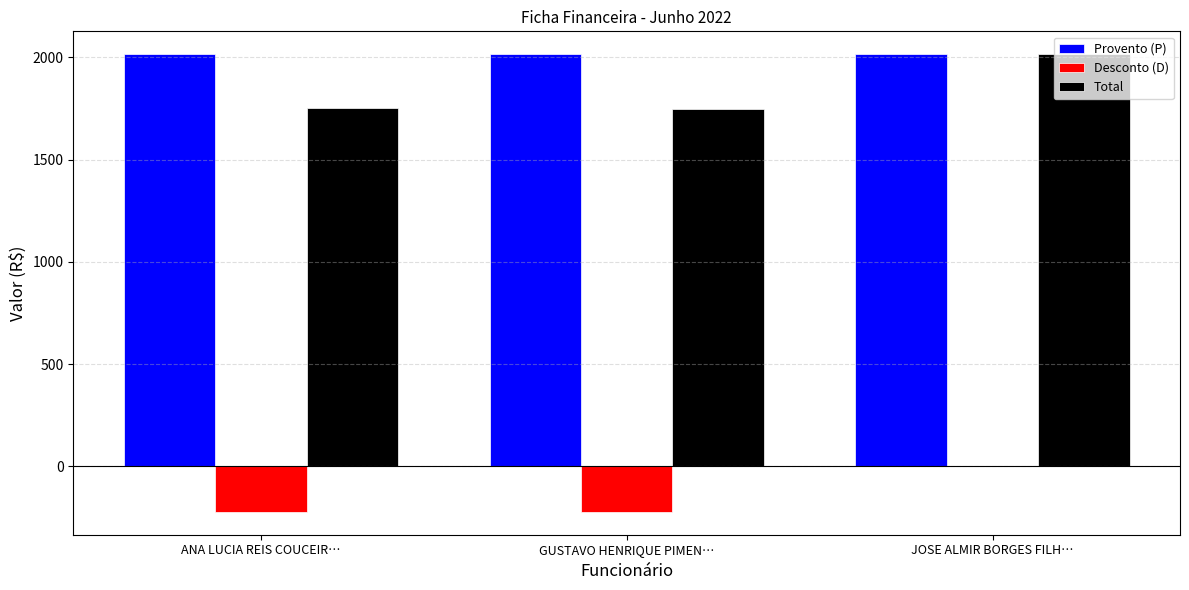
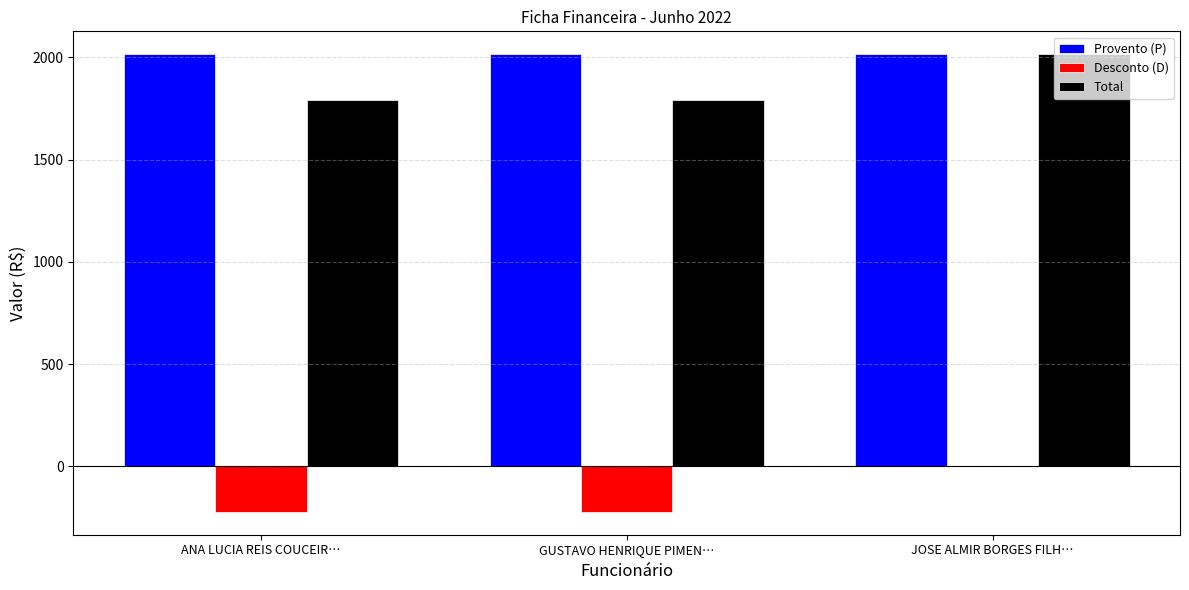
Total, ANA LUCIA REIS COUCEIR…: 1750 -> 1790
Total, GUSTAVO HENRIQUE PIMEN…: 1750 -> 1790
